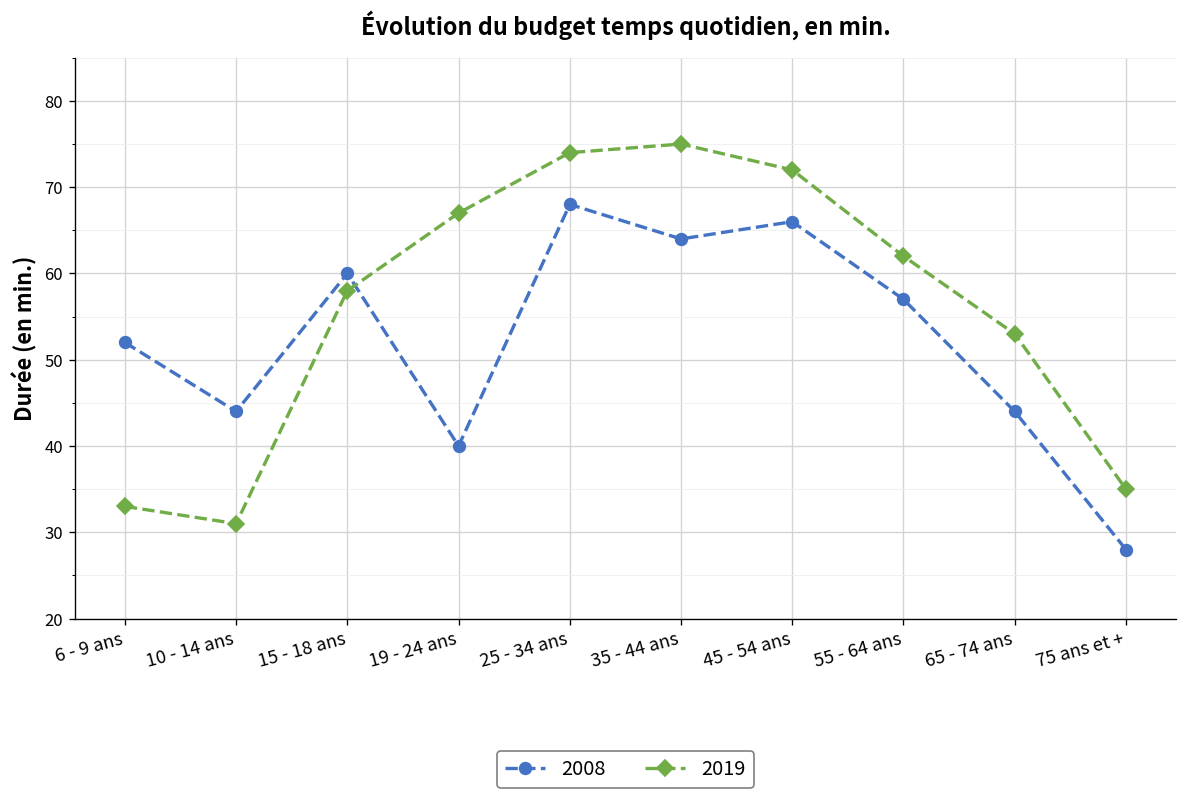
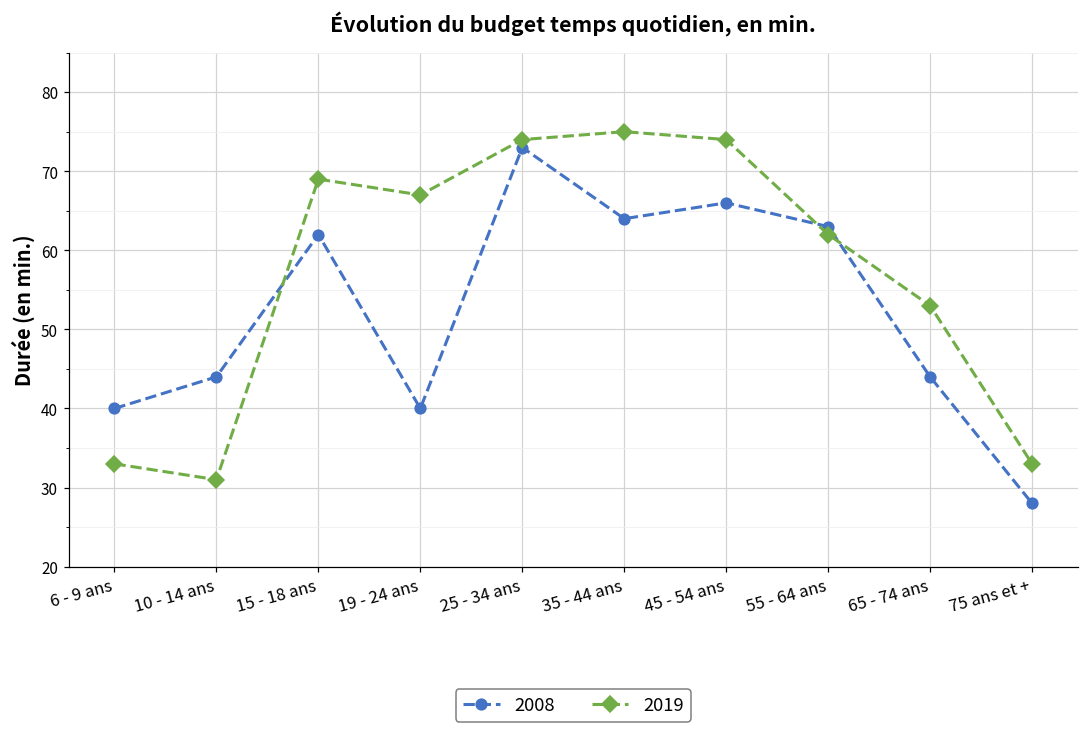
2008, 6 - 9 ans: 52 -> 40
2008, 15 - 18 ans: 60 -> 62
2019, 15 - 18 ans: 58 -> 69
2008, 25 - 34 ans: 68 -> 73
2019, 45 - 54 ans: 72 -> 74
2008, 55 - 64 ans: 57 -> 63
2019, 75 ans et +: 35 -> 33
